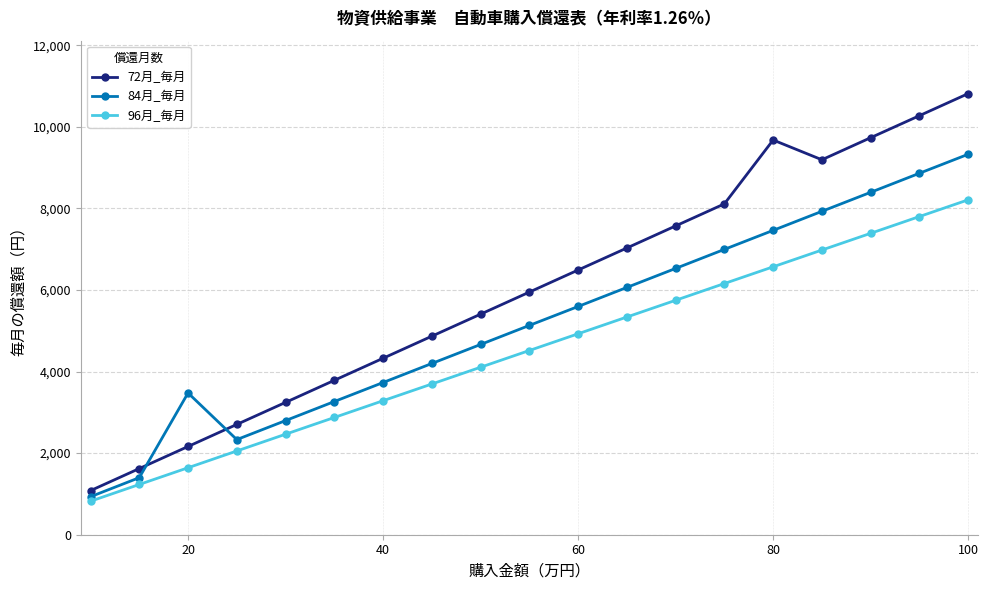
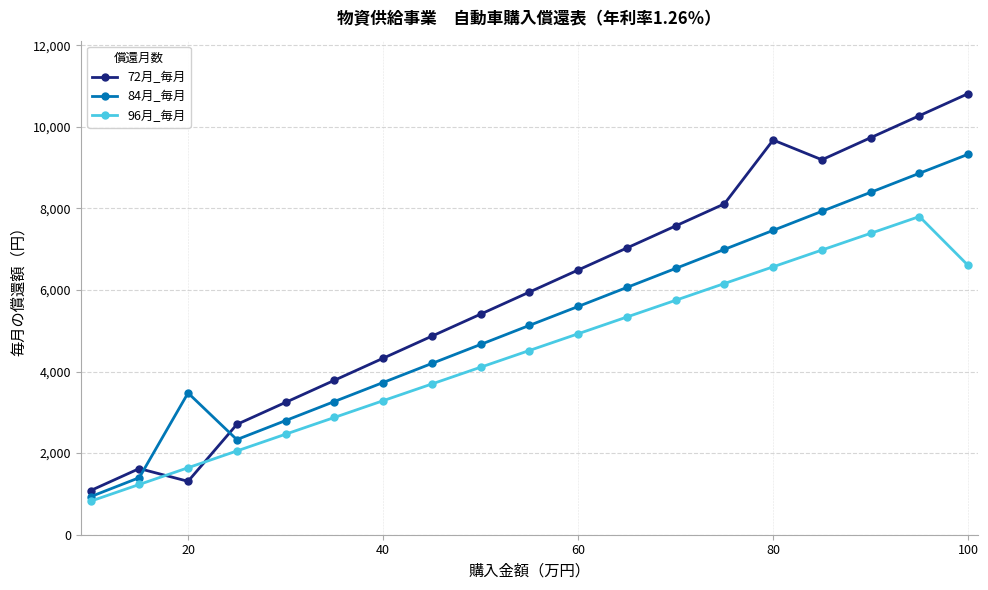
72月_毎月, 20: 2,200 -> 1,300
96月_毎月, 100: 8,200 -> 6,600
